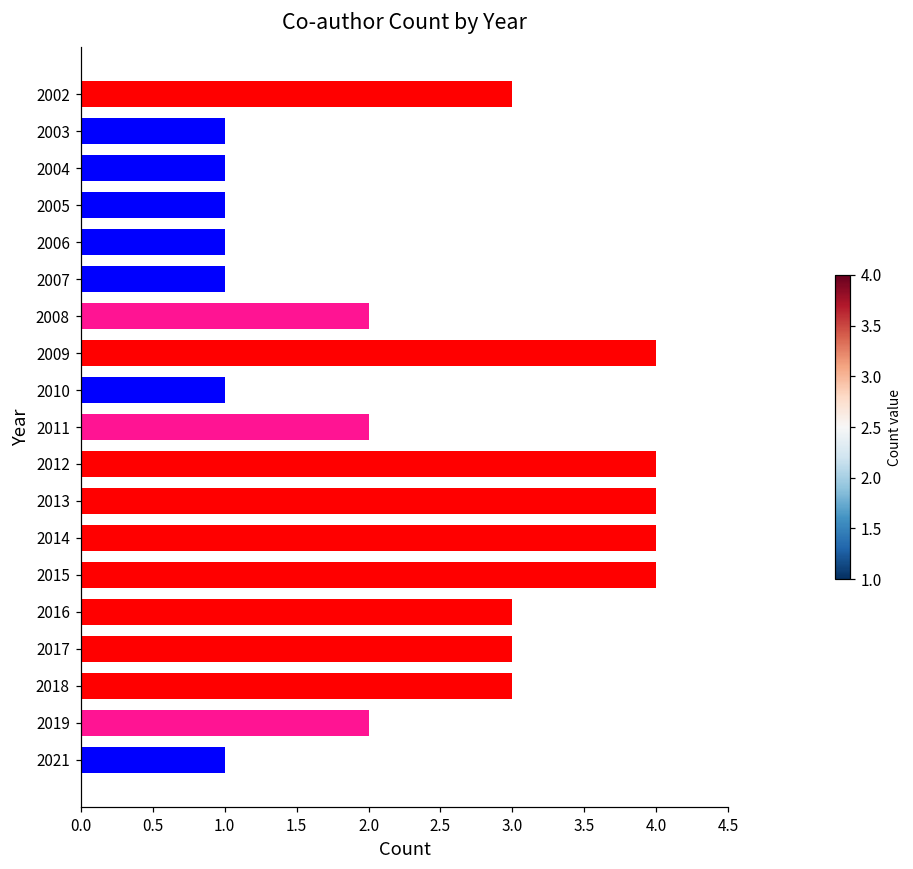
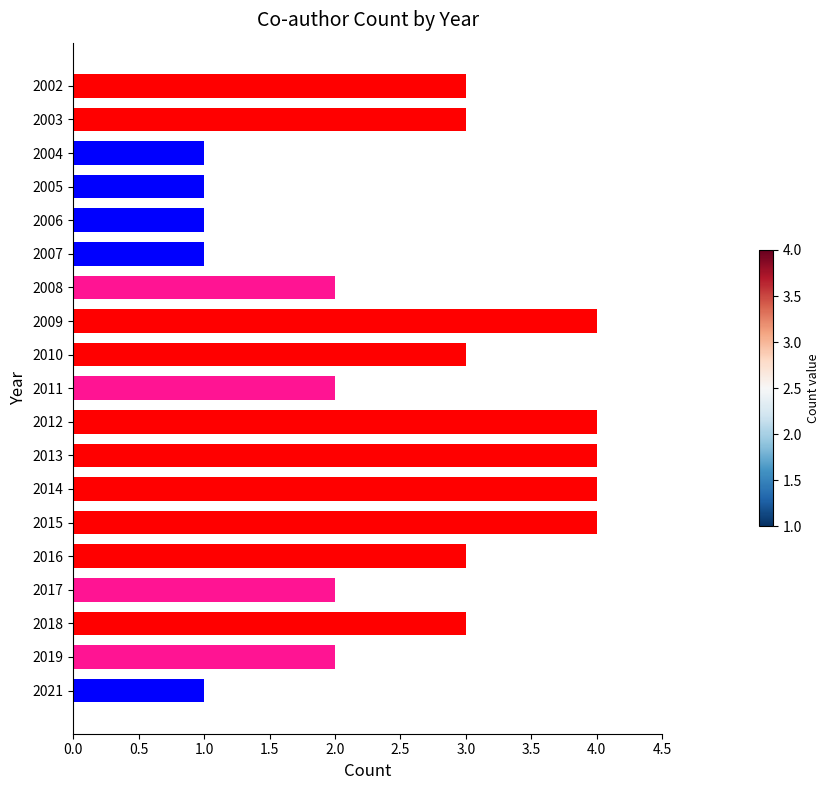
2003: 1 -> 3
2010: 1 -> 3
2017: 3 -> 2
